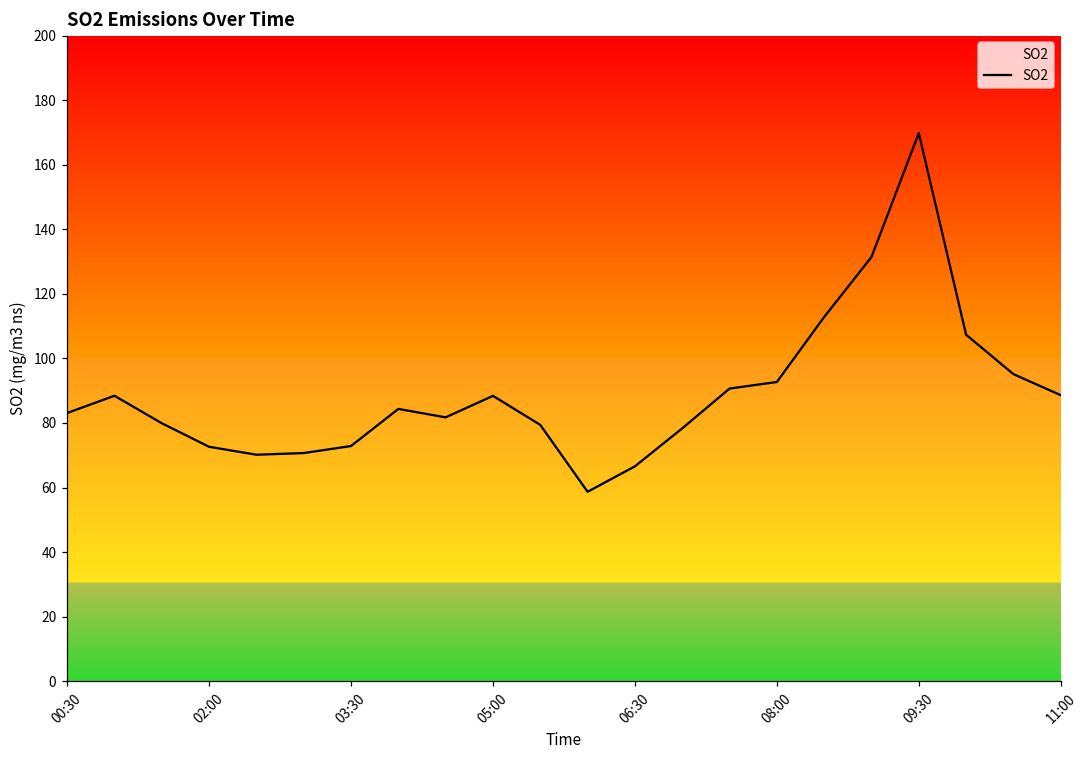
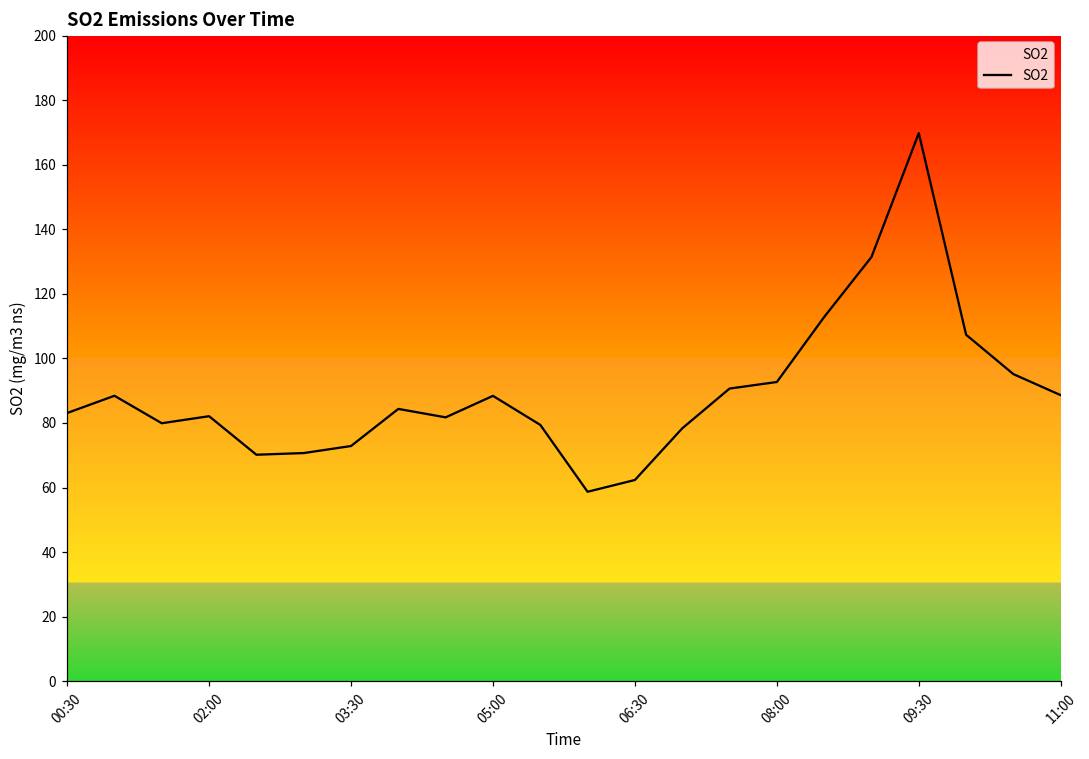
02:00: 73 -> 82
06:30: 67 -> 62
